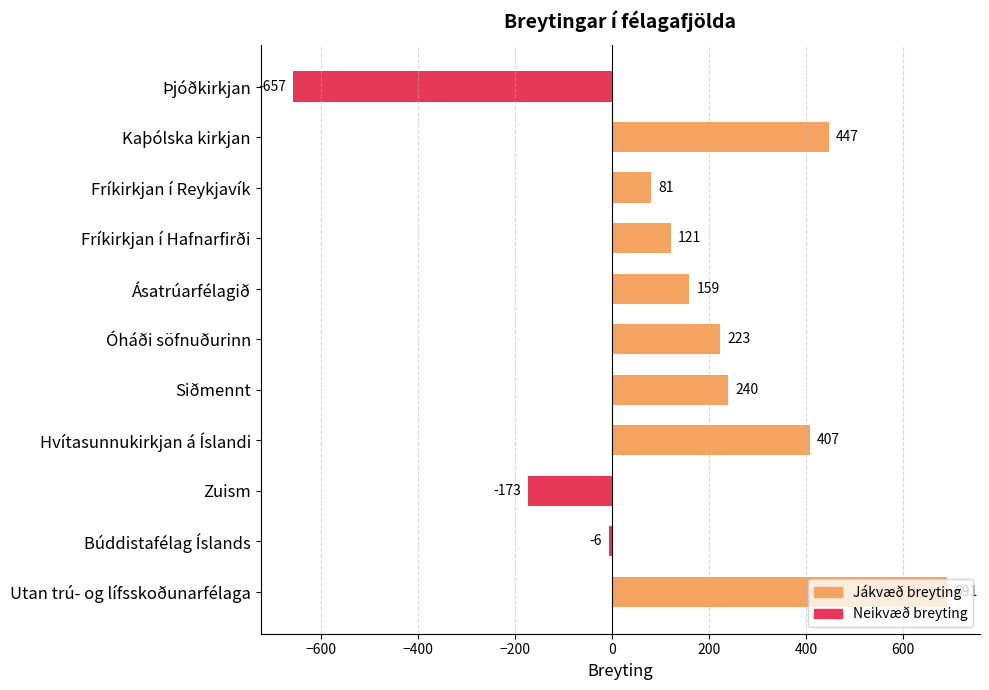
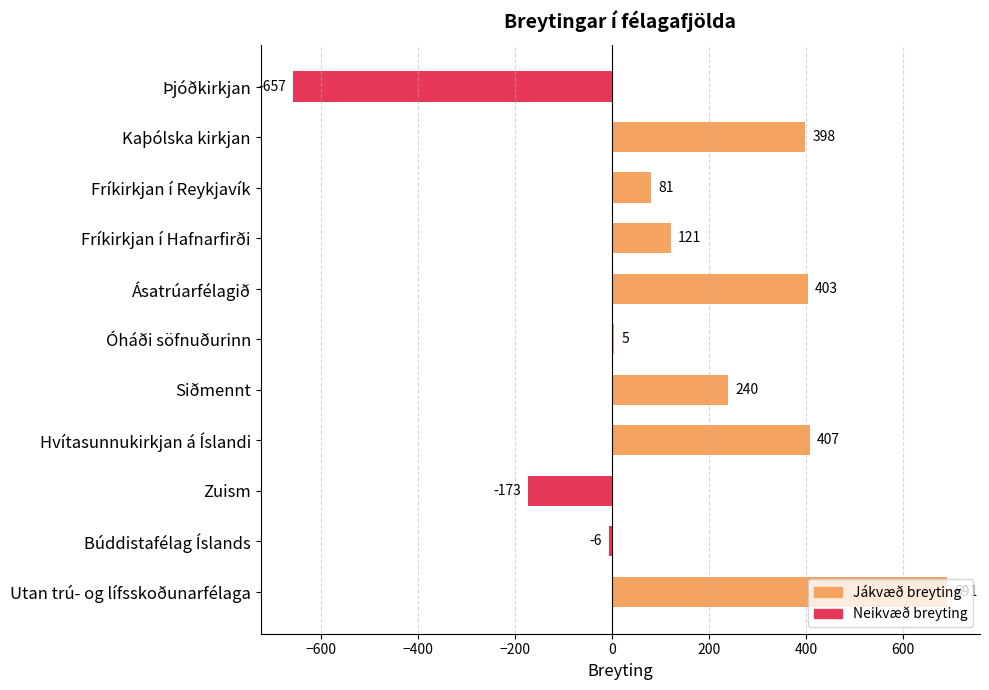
Kaþólska kirkjan: 447 -> 398
Ásatrúarfélagið: 159 -> 403
Óháði söfnuðurinn: 223 -> 5
